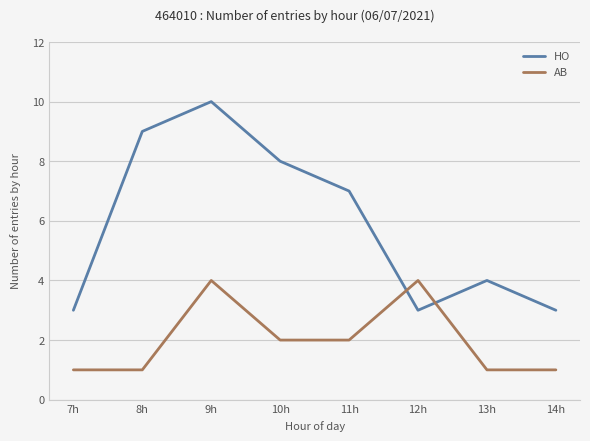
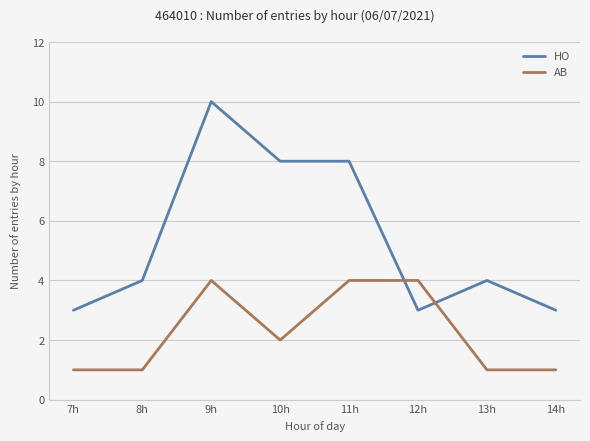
HO, 8h: 9 -> 4
HO, 11h: 7 -> 8
AB, 11h: 2 -> 4
